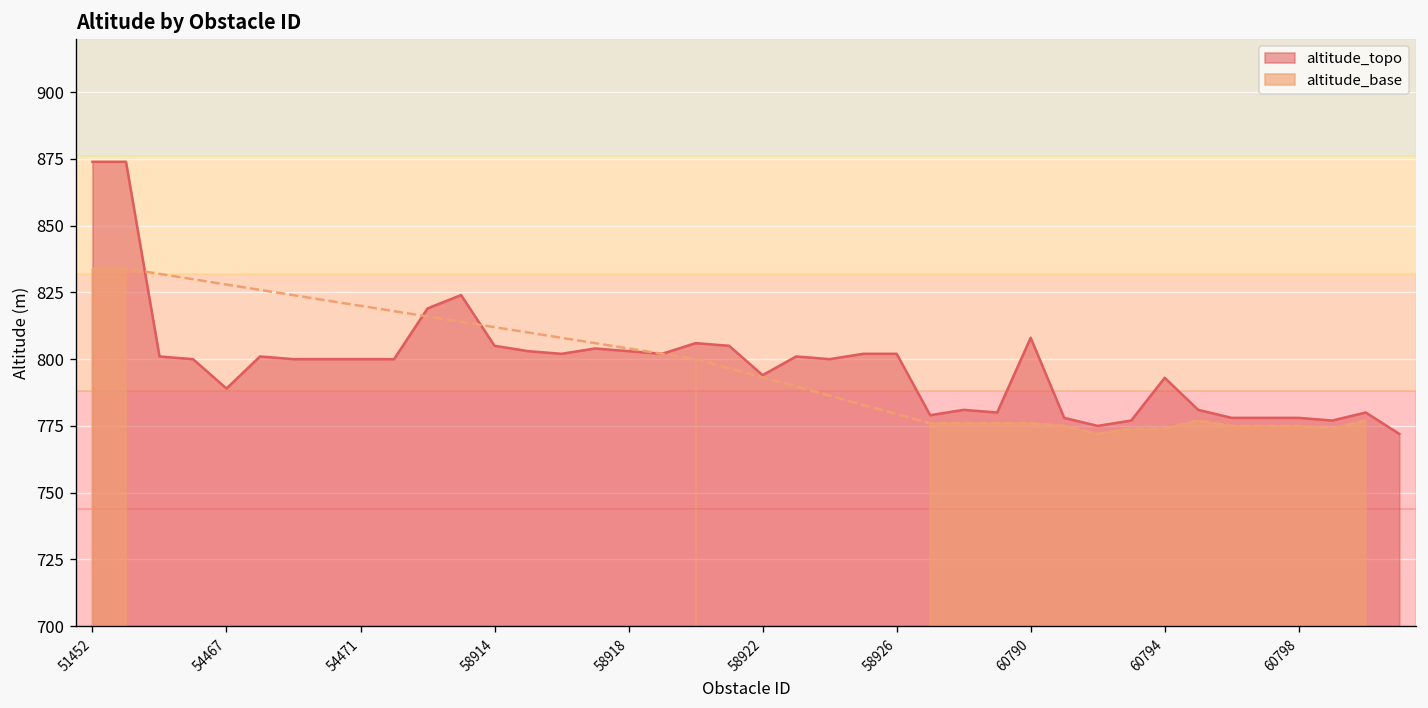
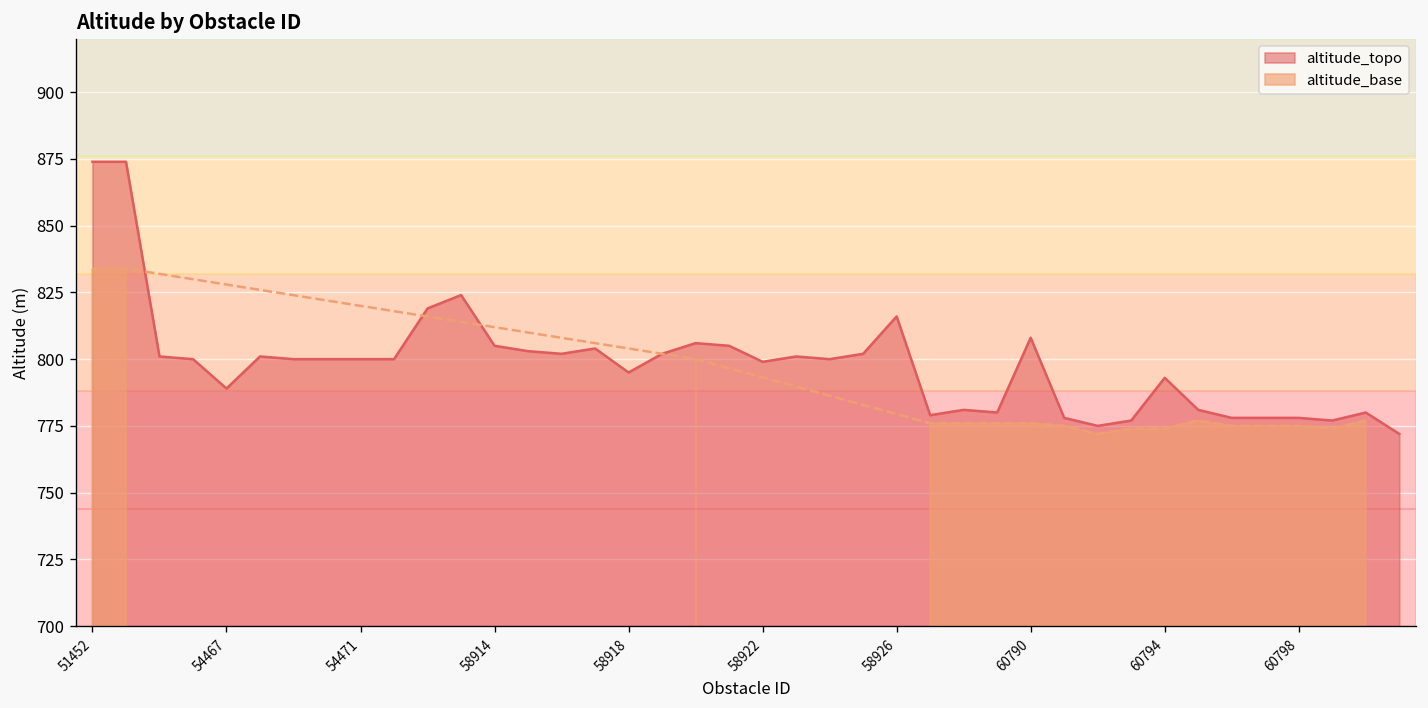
altitude_topo, 58918: 803 -> 795
altitude_topo, 58922: 794 -> 799
altitude_topo, 58926: 802 -> 816
